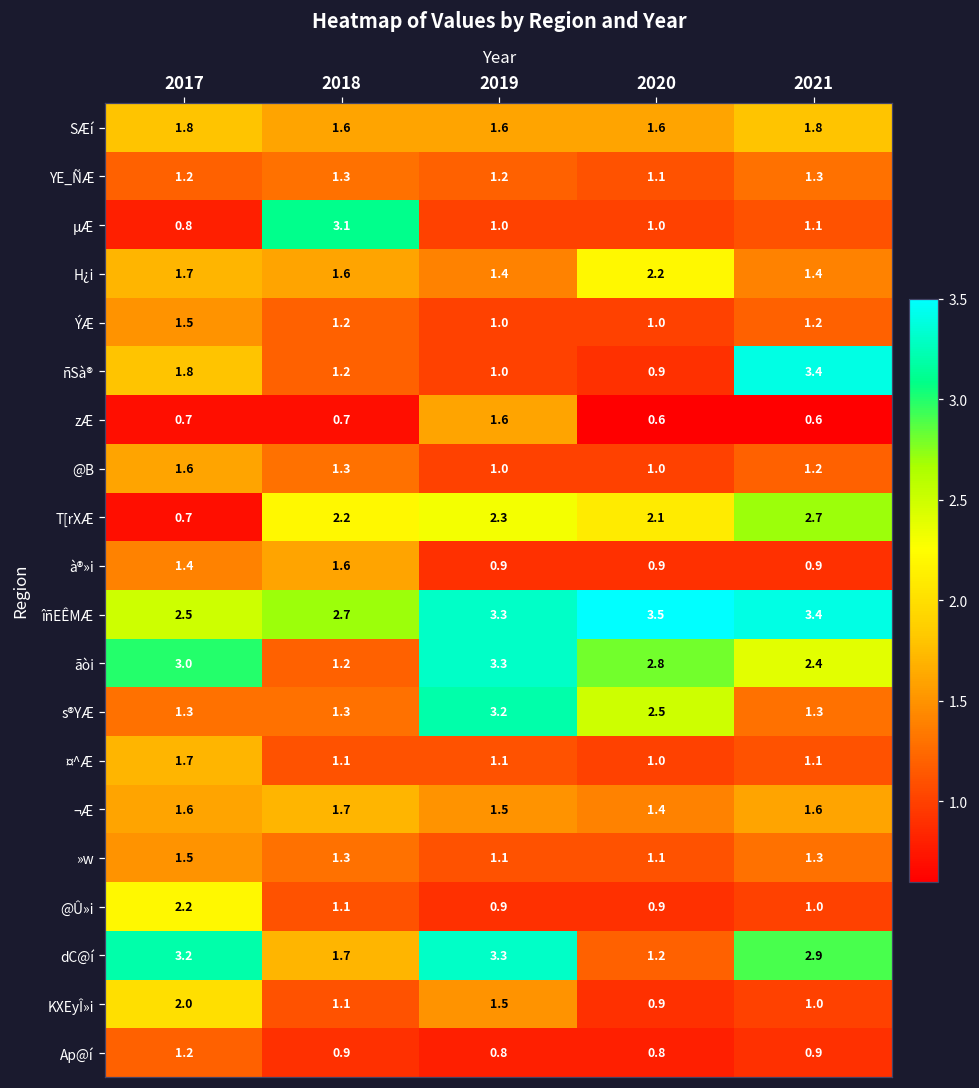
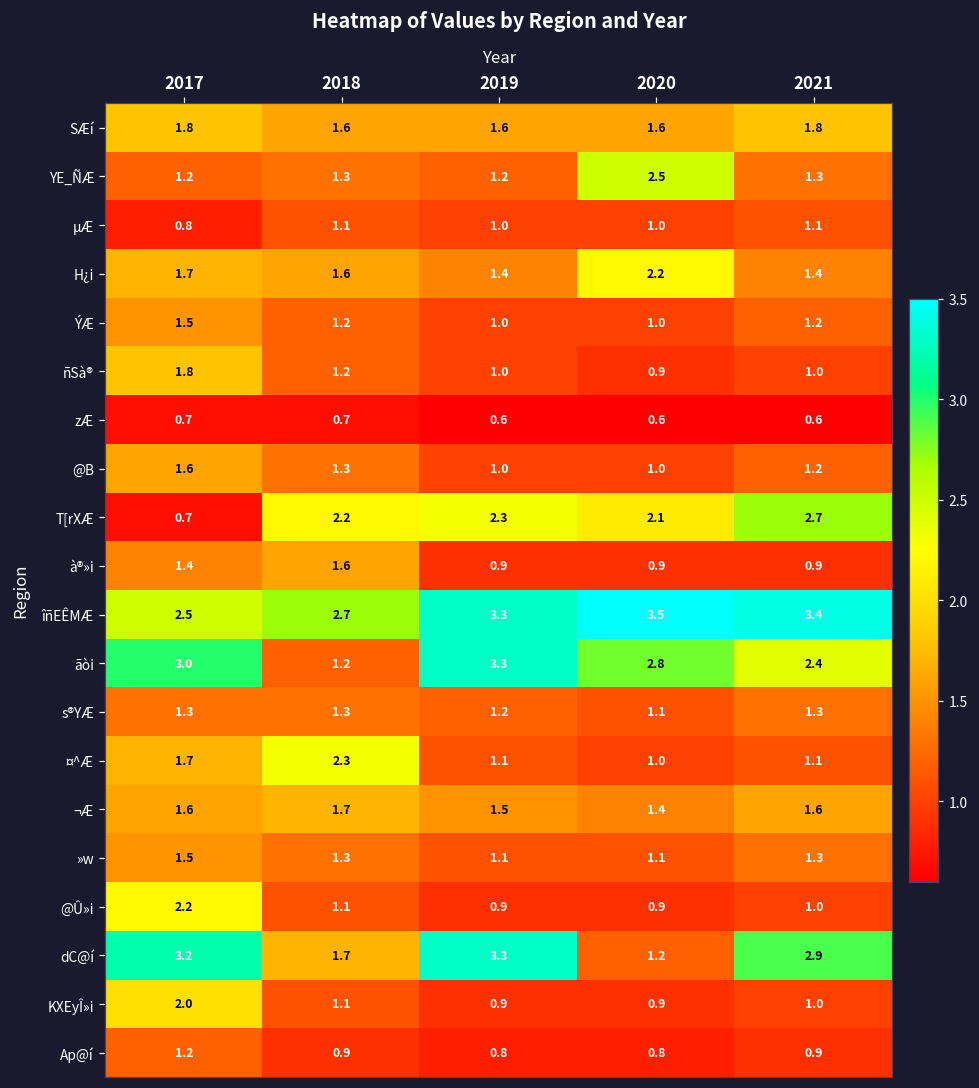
YE_ÑÆ, 2020: 1.1 -> 2.5
µÆ, 2018: 3.1 -> 1.1
ñSà®, 2021: 3.4 -> 1.0
zÆ, 2019: 1.6 -> 0.6
s®YÆ, 2019: 3.2 -> 1.2
s®YÆ, 2020: 2.5 -> 1.1
¤^Æ, 2018: 1.1 -> 2.3
KXEyÎ»i, 2019: 1.5 -> 0.9
